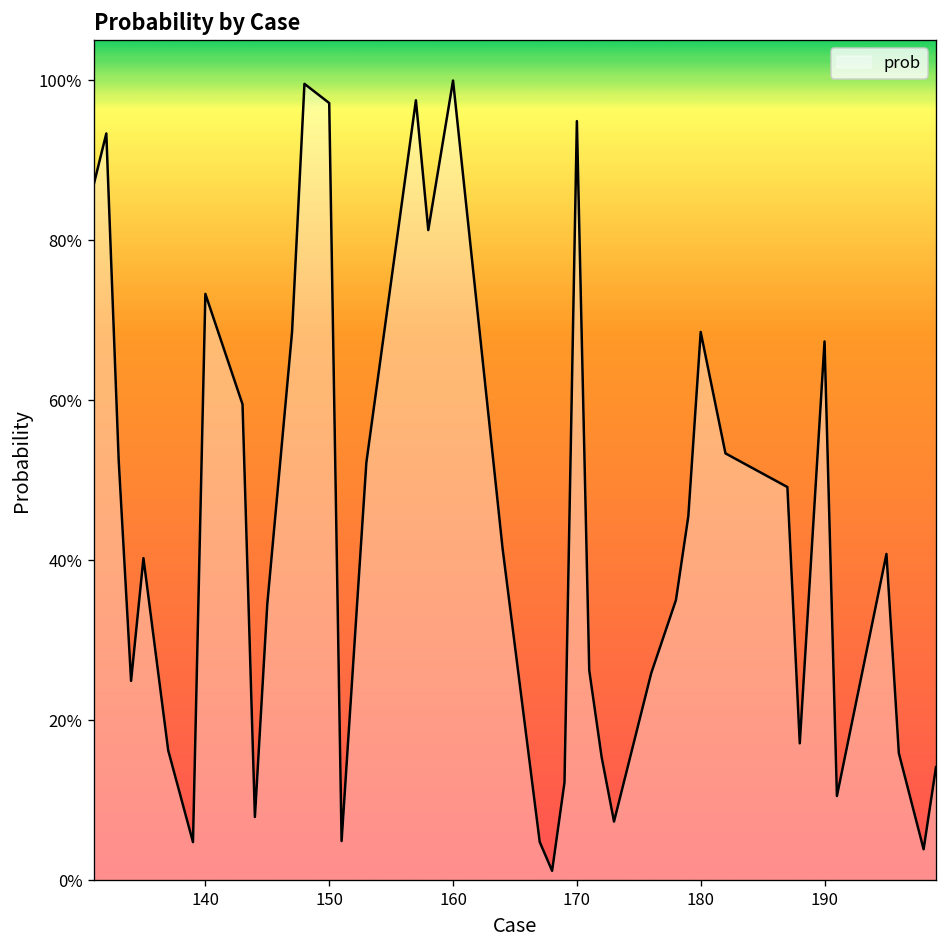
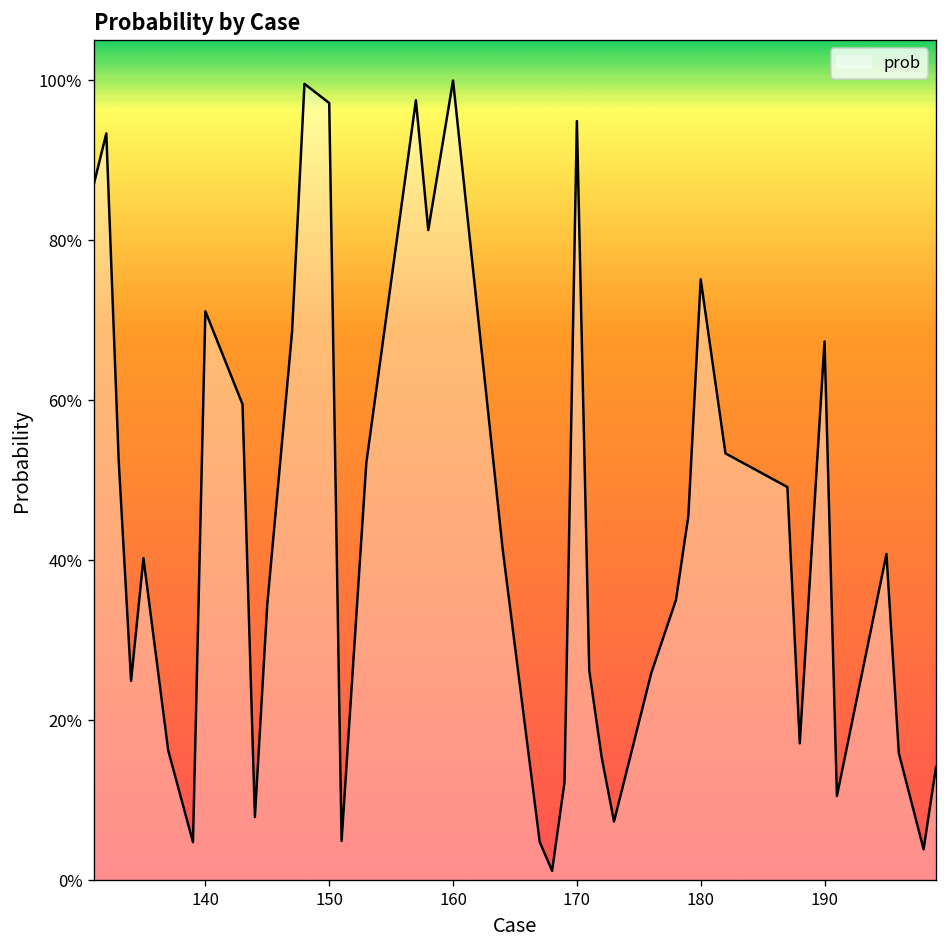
140: 73% -> 71%
180: 69% -> 75%
